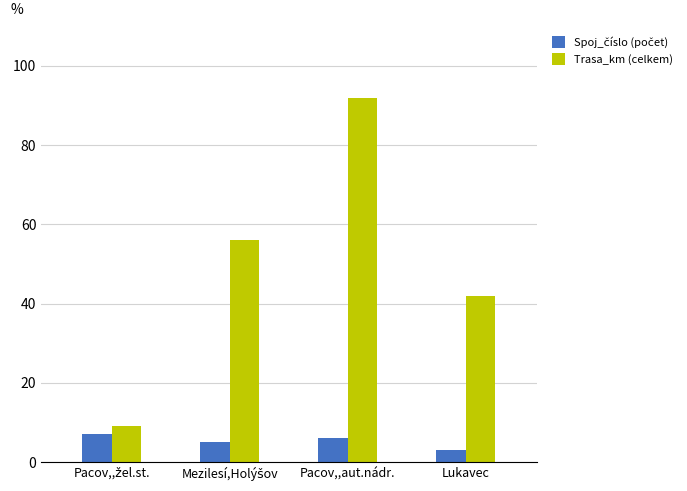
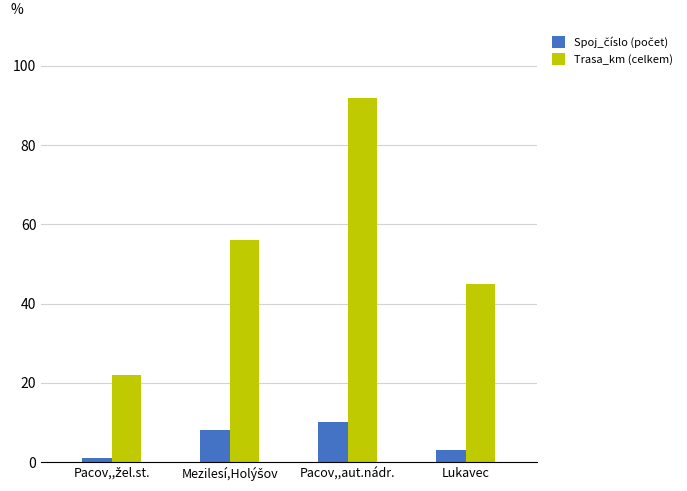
Spoj_číslo (počet), Pacov,,žel.st.: 7 -> 1
Trasa_km (celkem), Pacov,,žel.st.: 9 -> 22
Spoj_číslo (počet), Mezilesí,Holýšov: 5 -> 8
Spoj_číslo (počet), Pacov,,aut.nádr.: 6 -> 10
Trasa_km (celkem), Lukavec: 42 -> 45
